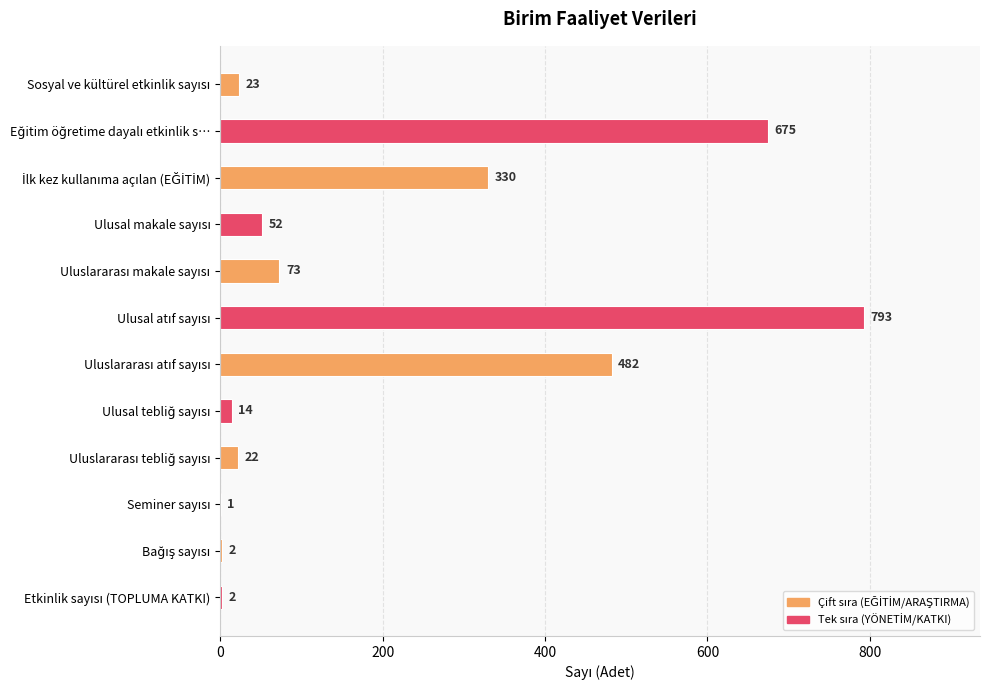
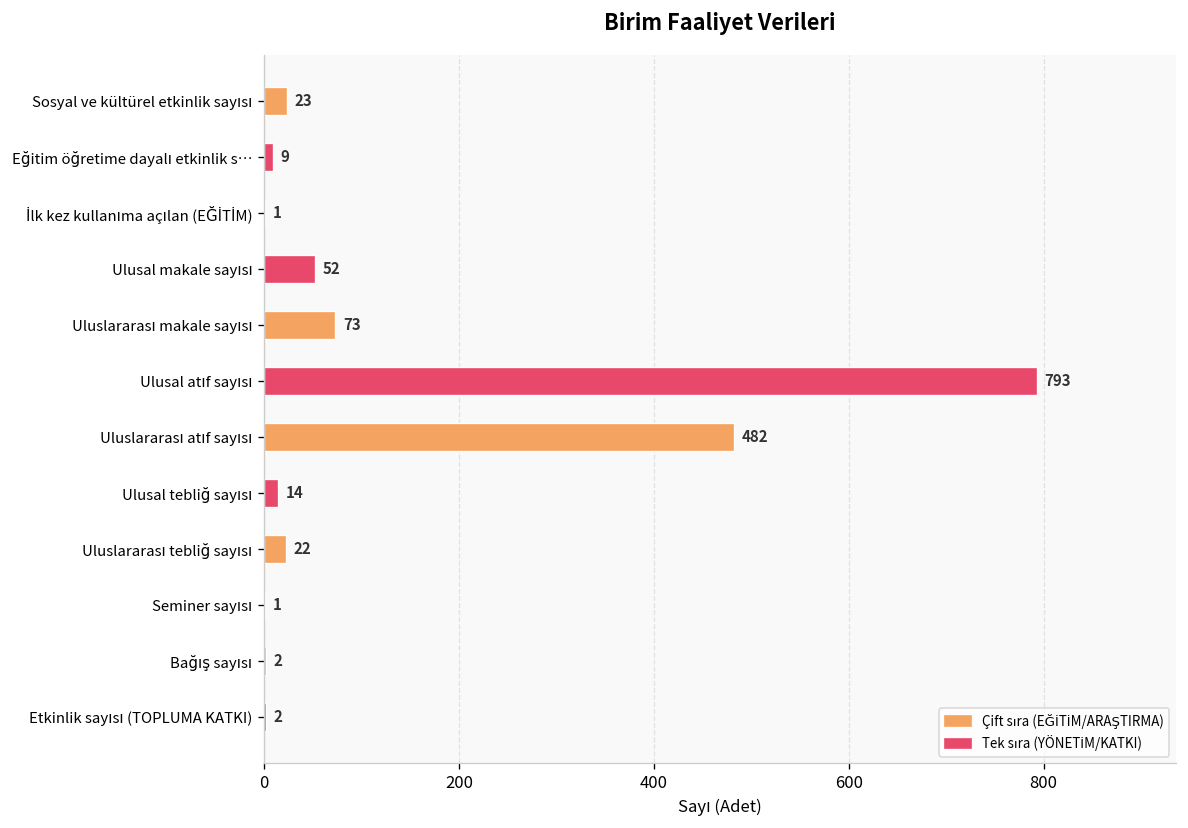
Eğitim öğretime dayalı etkinlik s…: 675 -> 9
İlk kez kullanıma açılan (EĞİTİM): 330 -> 1
